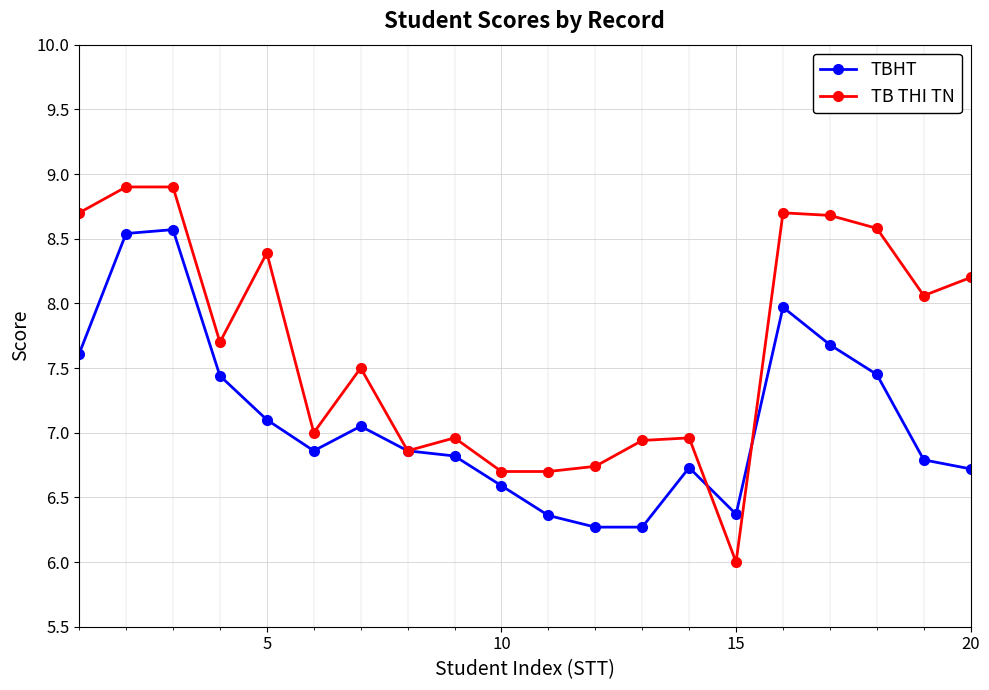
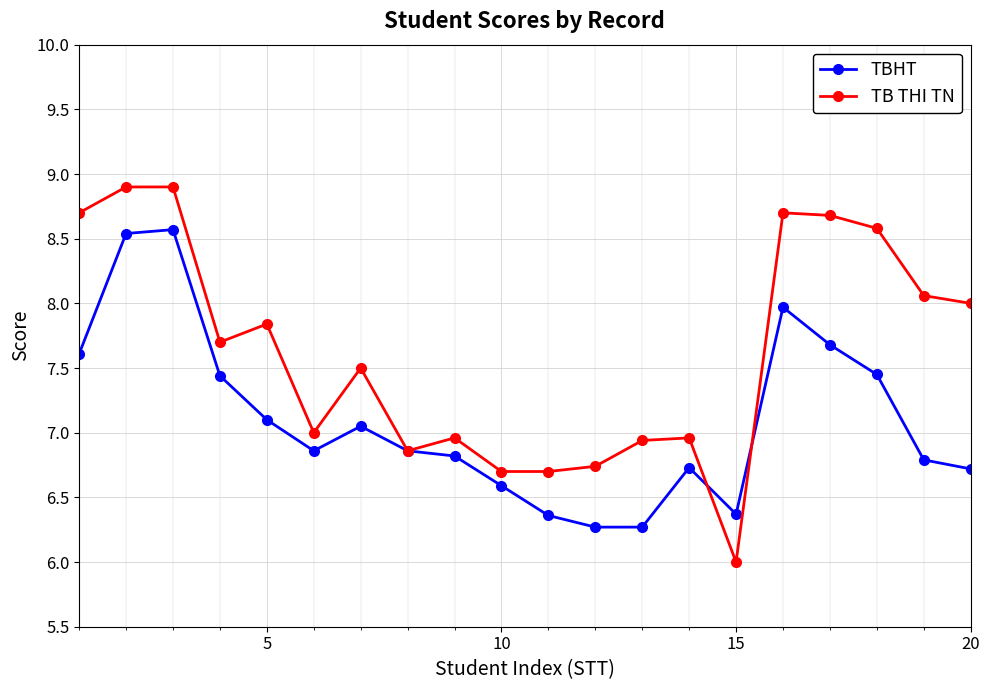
TB THI TN, 5: 8.39 -> 7.84
TB THI TN, 20: 8.2 -> 8.0
